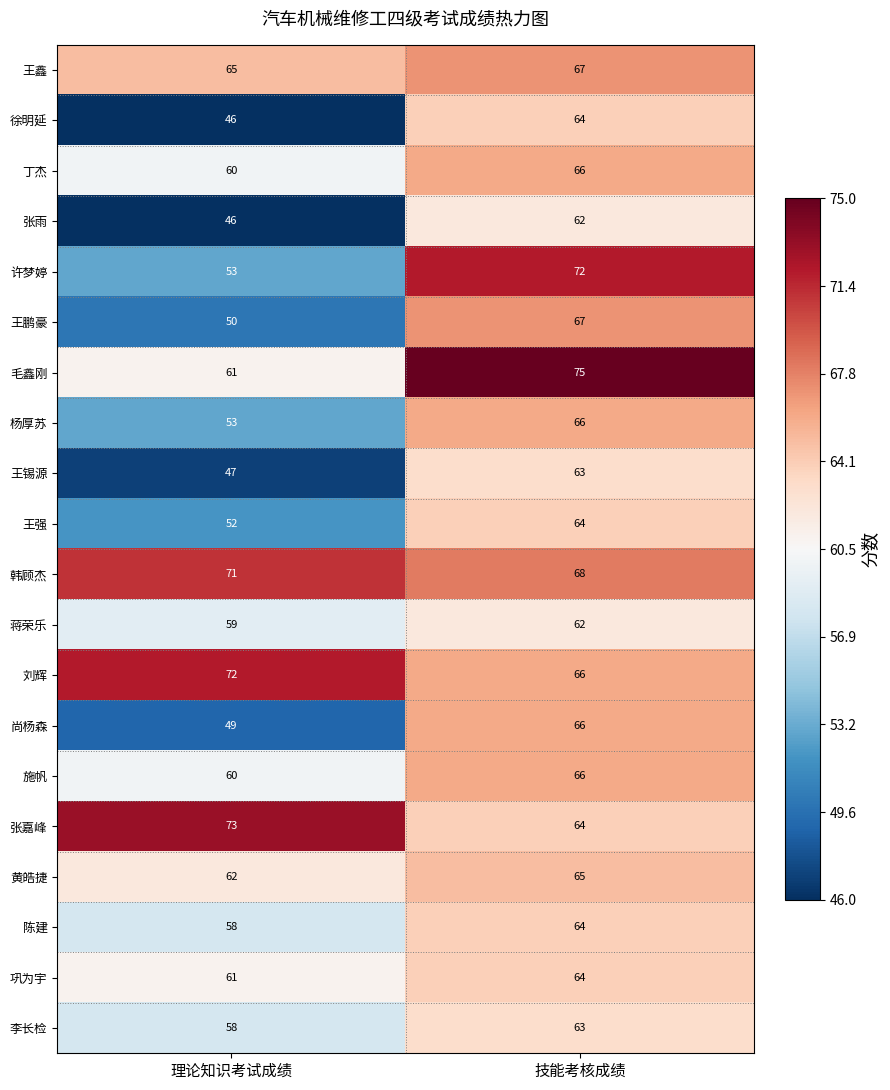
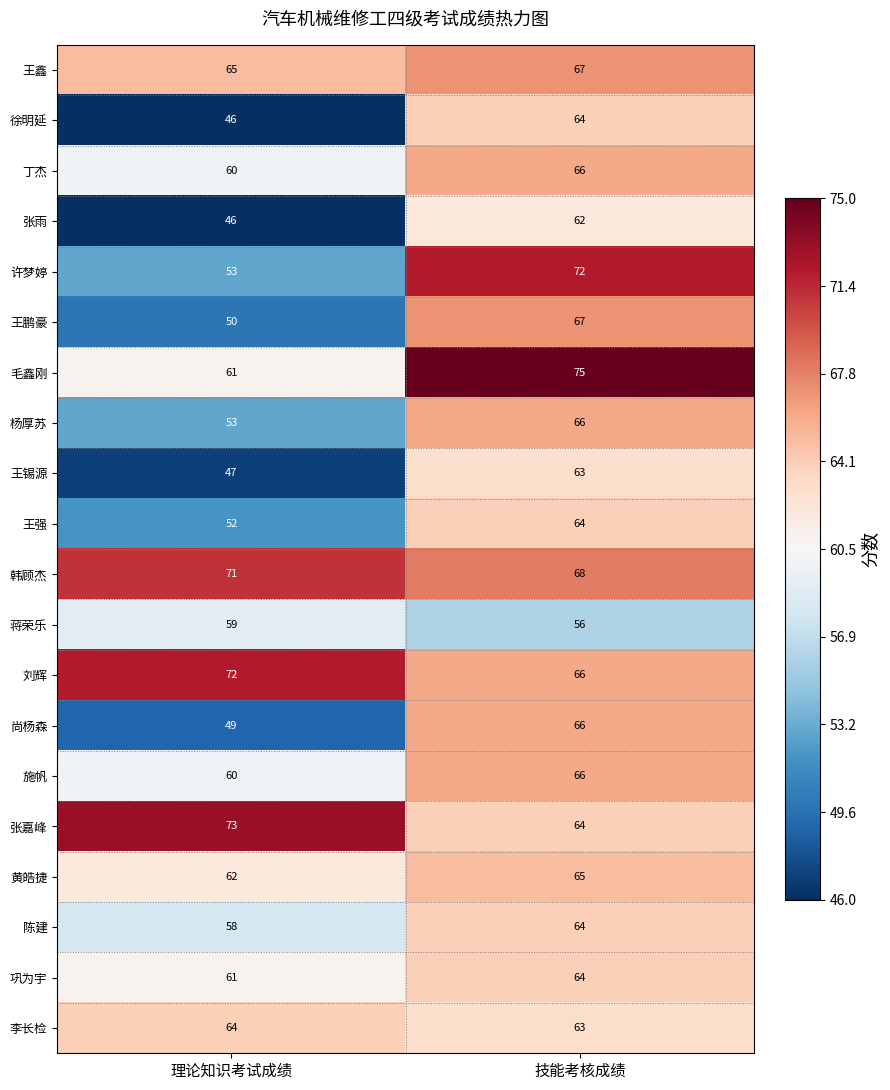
蒋荣乐, 技能考核成绩: 62 -> 56
李长检, 理论知识考试成绩: 58 -> 64
